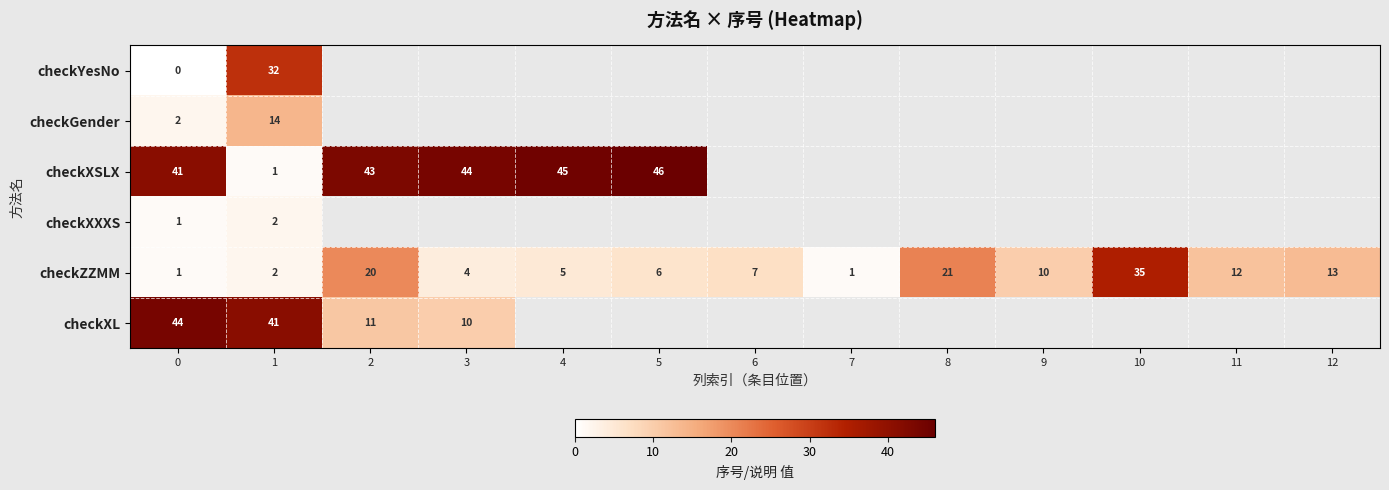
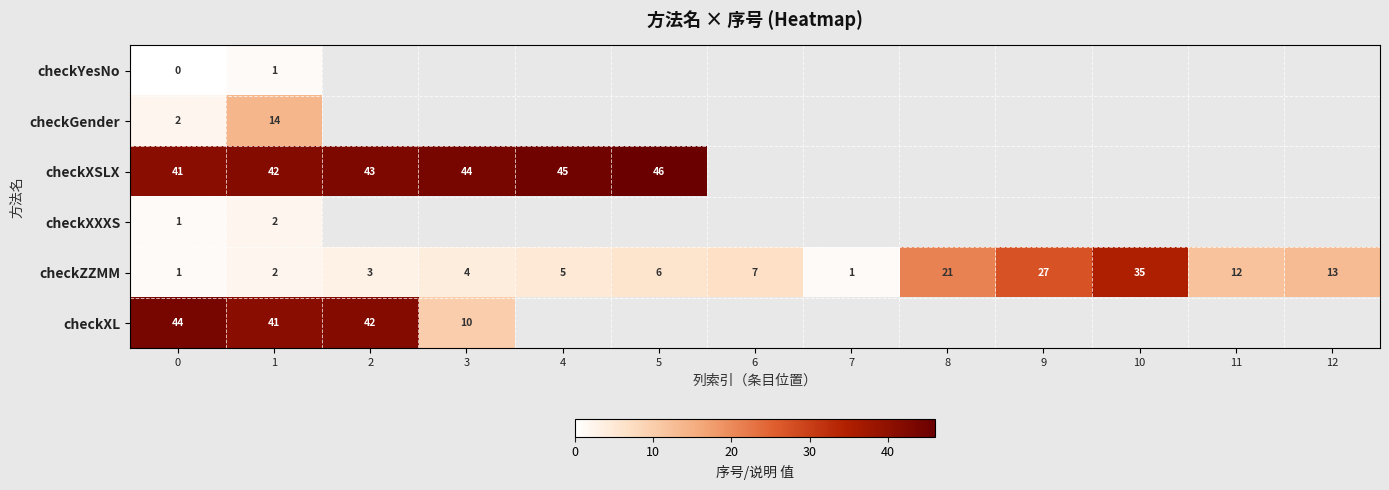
checkYesNo, 1: 32 -> 1
checkXSLX, 1: 1 -> 42
checkZZMM, 2: 20 -> 3
checkZZMM, 9: 10 -> 27
checkXL, 2: 11 -> 42
